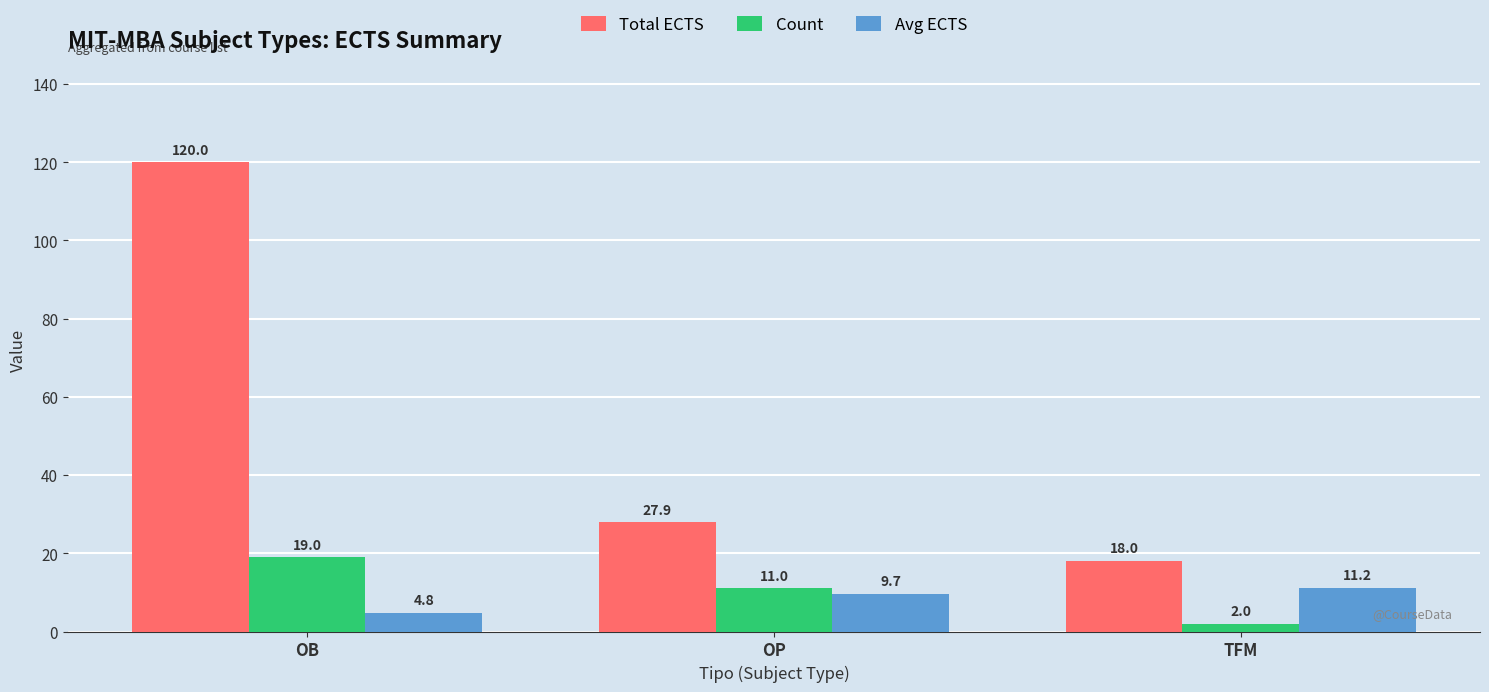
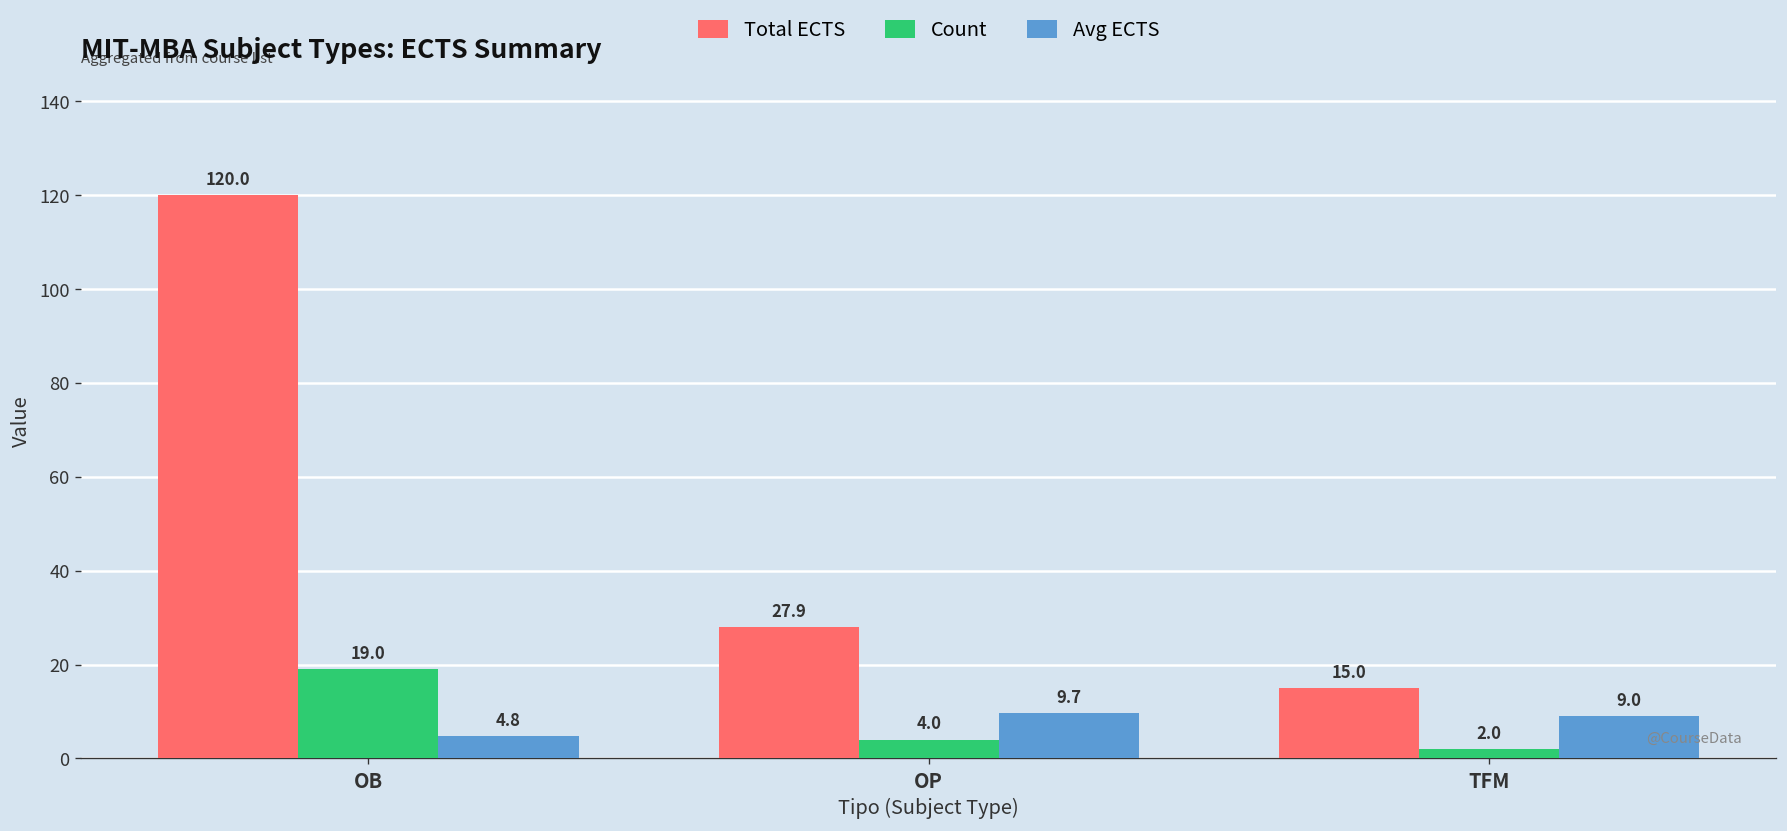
Count, OP: 11.0 -> 4.0
Total ECTS, TFM: 18.0 -> 15.0
Avg ECTS, TFM: 11.2 -> 9.0
